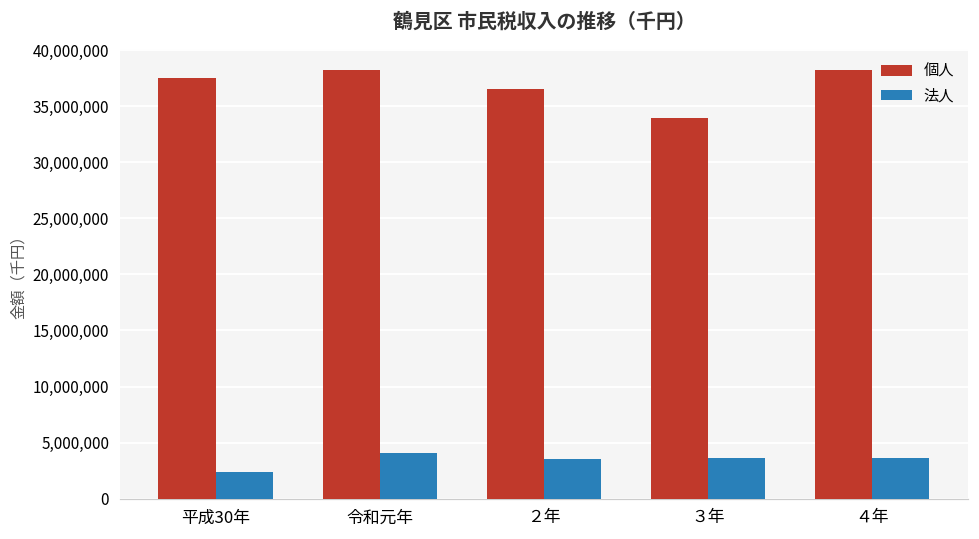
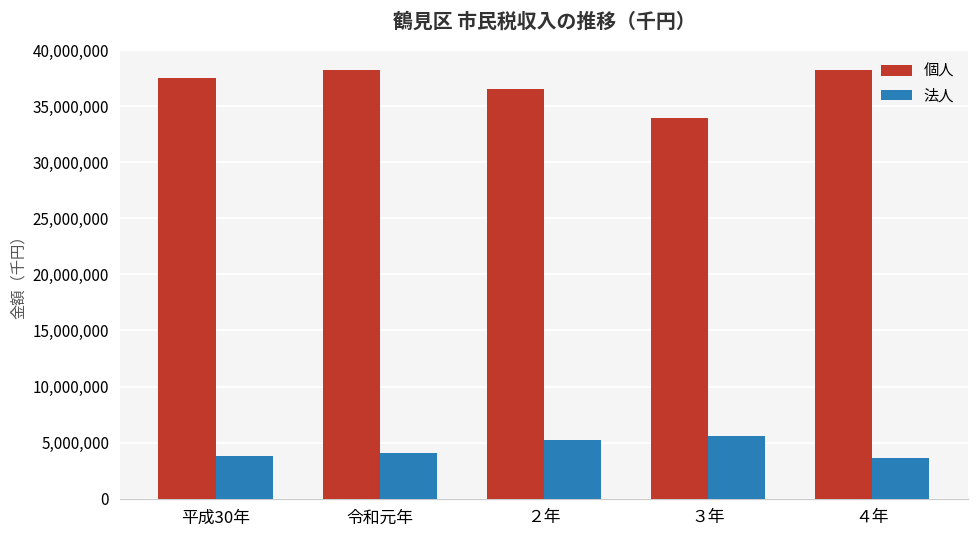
法人, 平成30年: 2,400,000 -> 3,800,000
法人, ２年: 3,500,000 -> 5,300,000
法人, ３年: 3,600,000 -> 5,600,000
